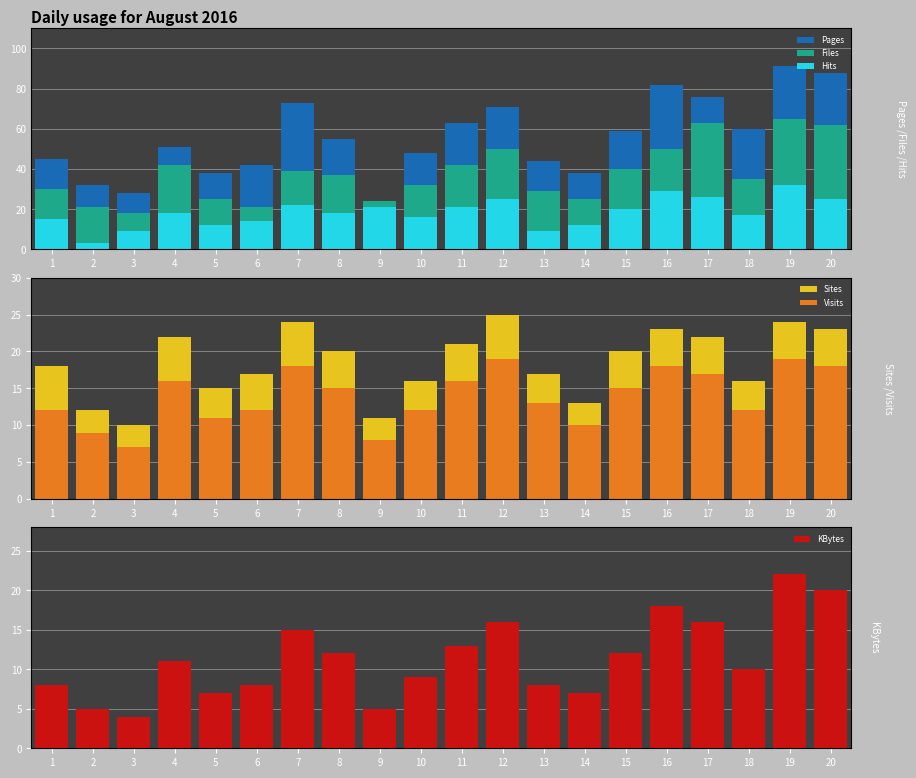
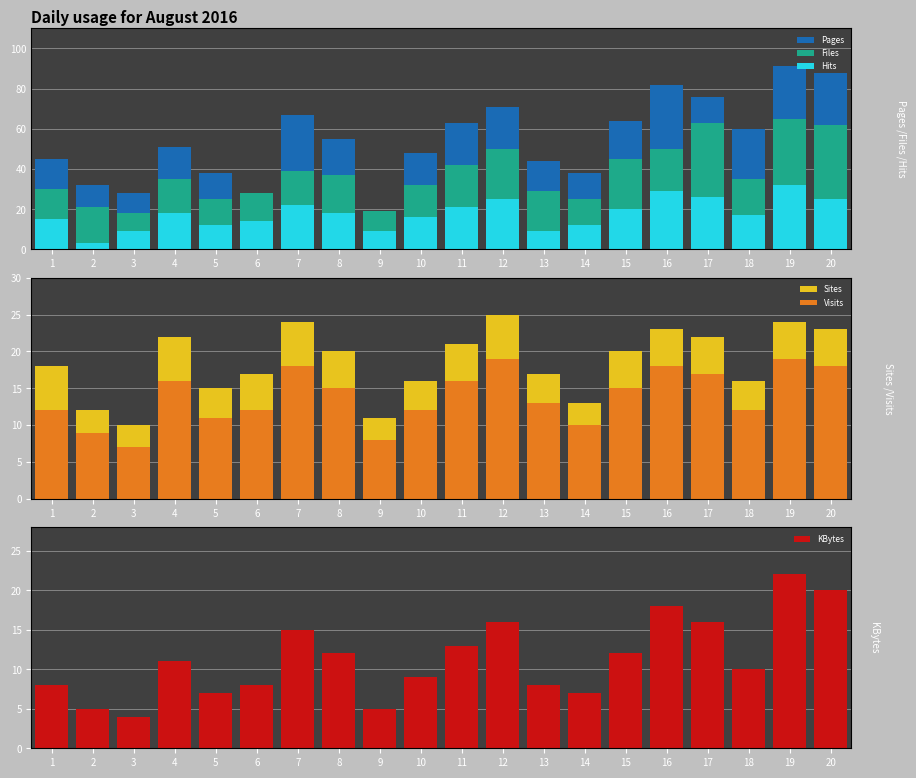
Daily usage for August 2016, Files, 4: 42 -> 35
Daily usage for August 2016, Pages, 6: 42 -> 20
Daily usage for August 2016, Files, 6: 21 -> 28
Daily usage for August 2016, Pages, 7: 73 -> 67
Daily usage for August 2016, Files, 9: 24 -> 19
Daily usage for August 2016, Hits, 9: 21 -> 9
Daily usage for August 2016, Pages, 15: 59 -> 64
Daily usage for August 2016, Files, 15: 40 -> 45
